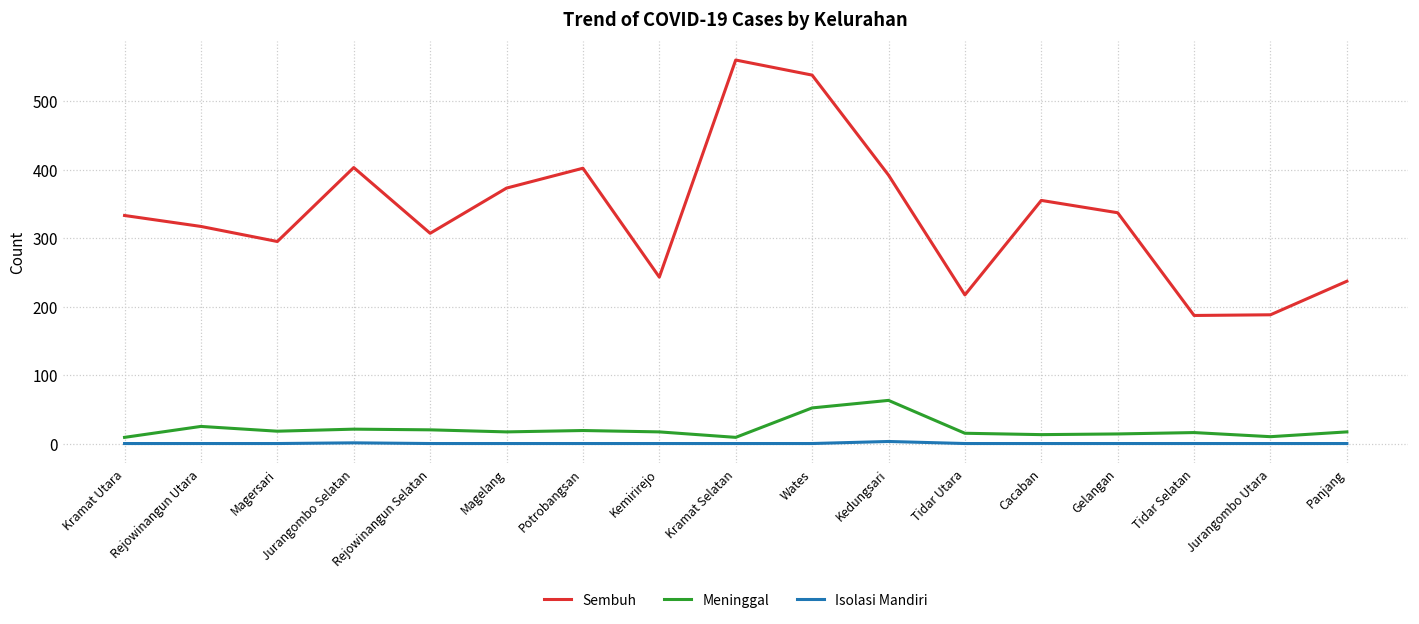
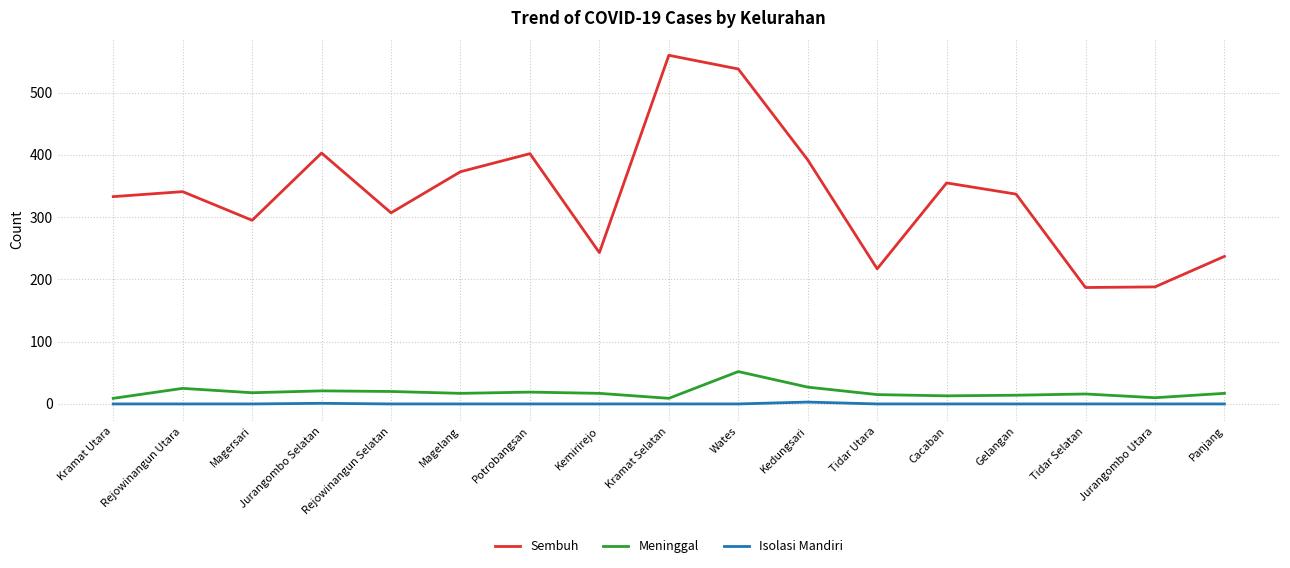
Sembuh, Rejowinangun Utara: 320 -> 340
Meninggal, Kedungsari: 60 -> 30
